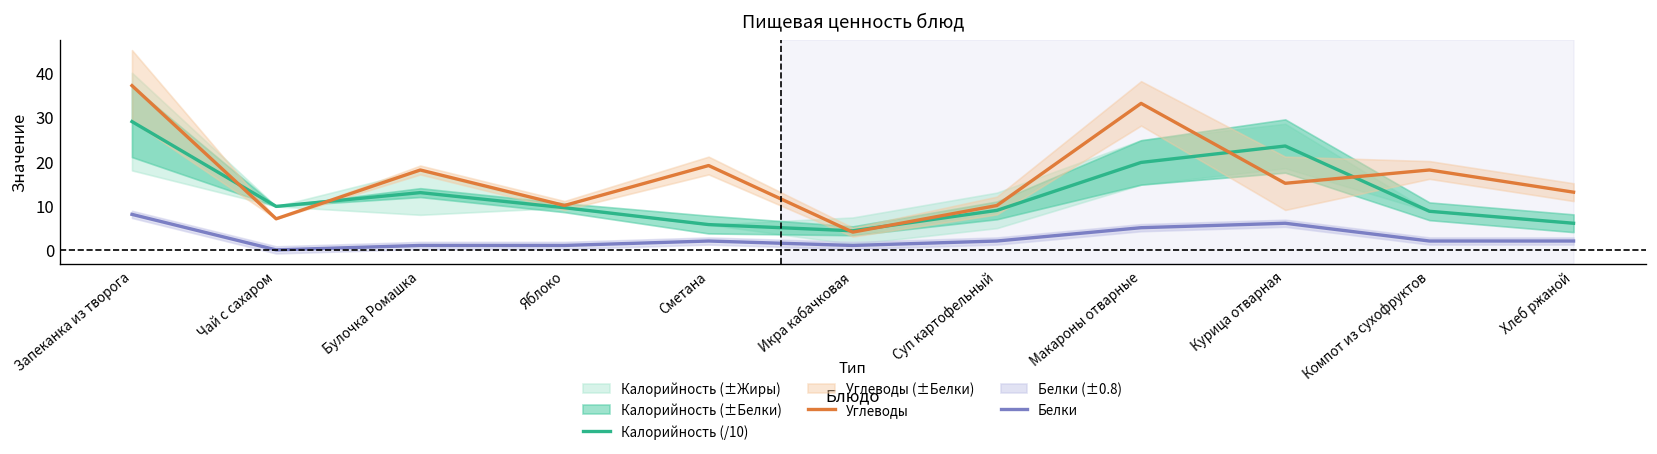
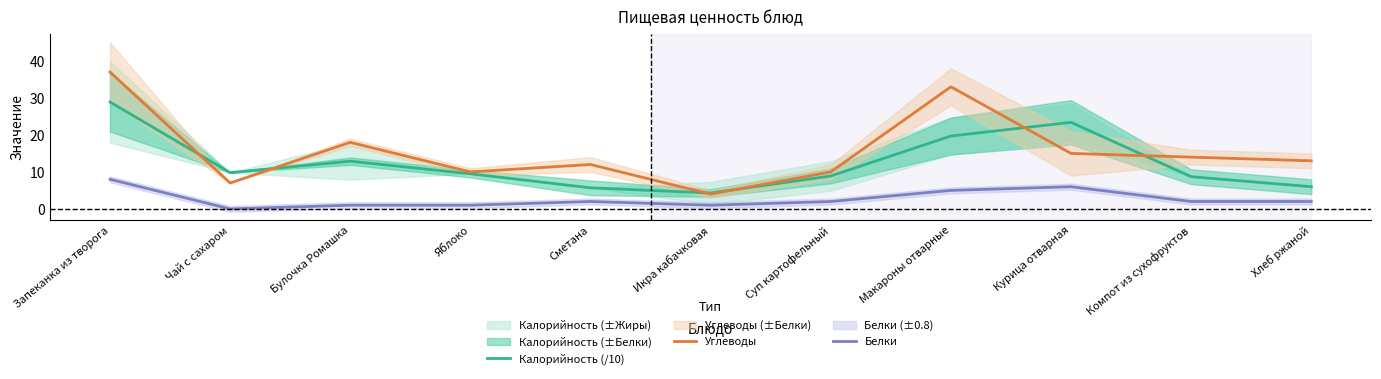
Углеводы, Сметана: 19 -> 12
Углеводы, Компот из сухофруктов: 18 -> 14
